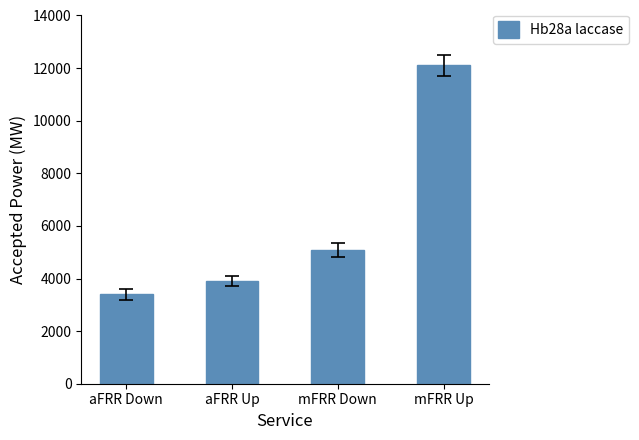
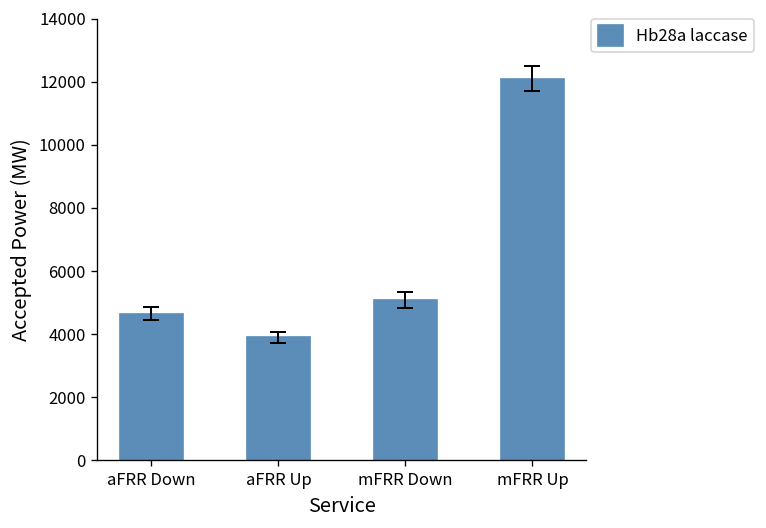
Hb28a laccase, aFRR Down: 3400 -> 4600
